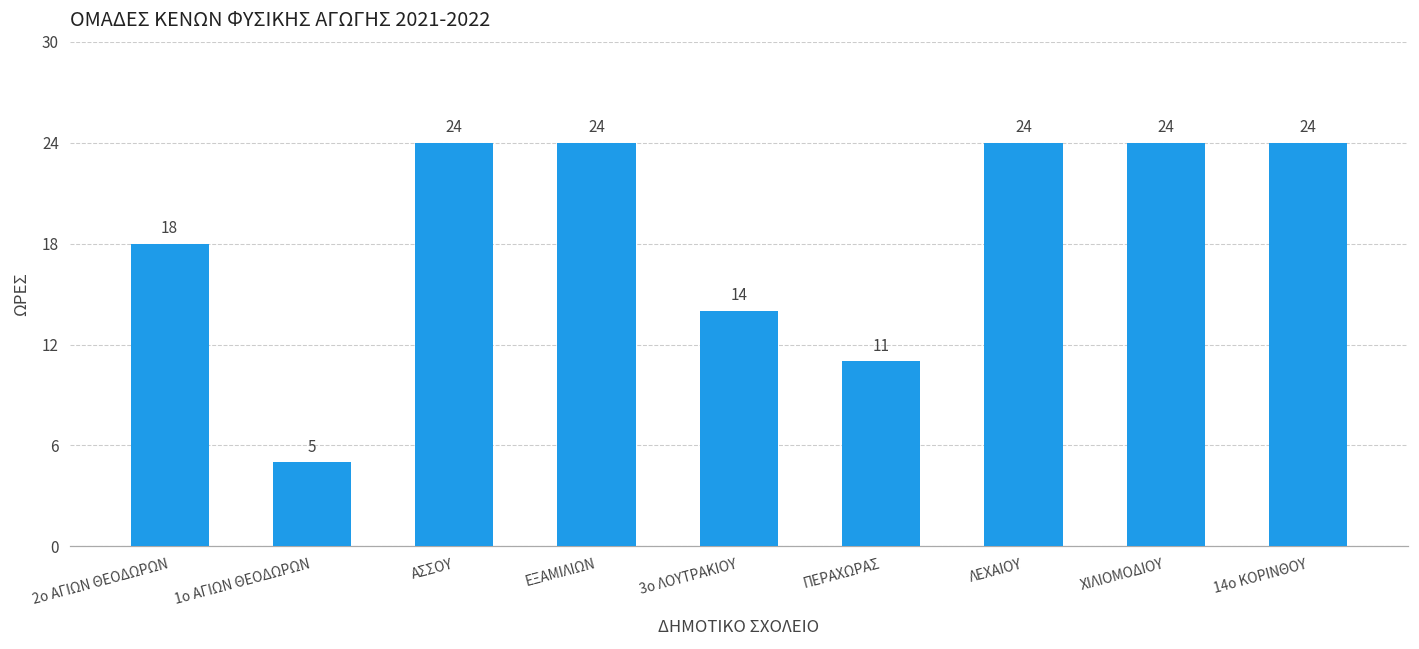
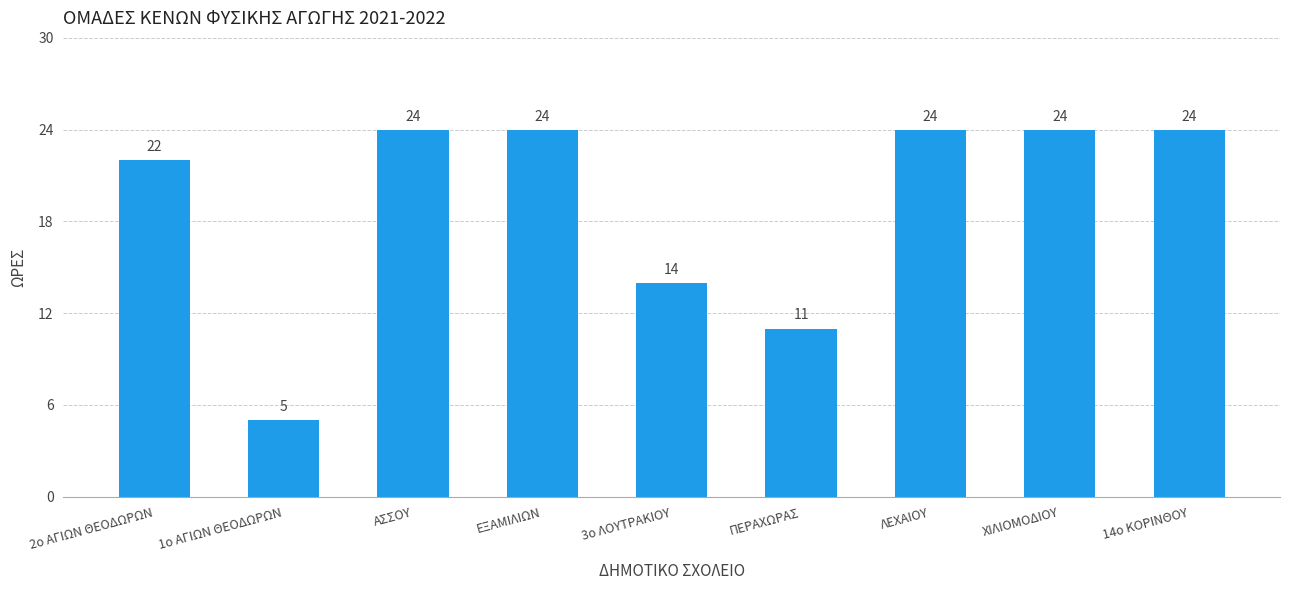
2ο ΑΓΙΩΝ ΘΕΟΔΩΡΩΝ: 18 -> 22
